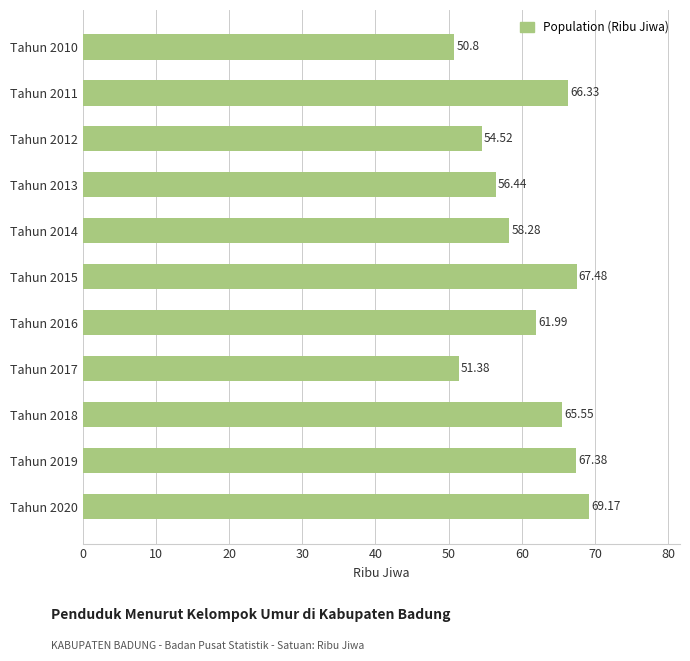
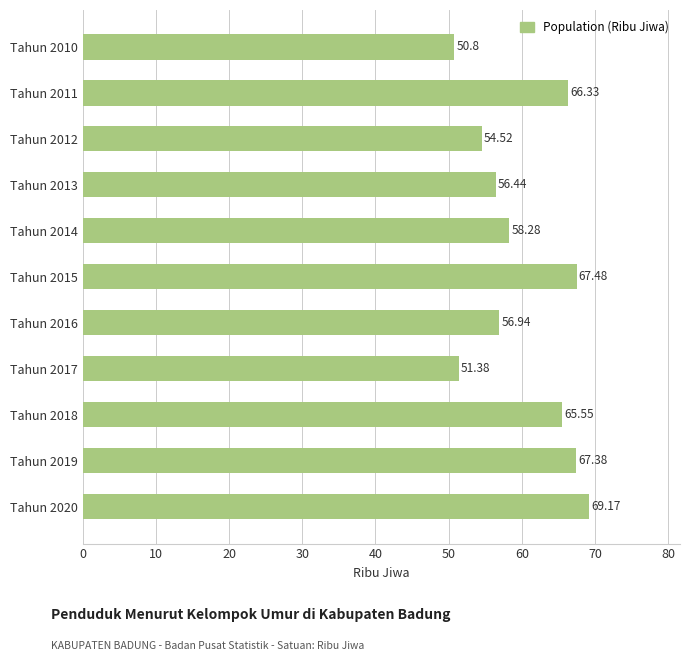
Tahun 2016: 61.99 -> 56.94
